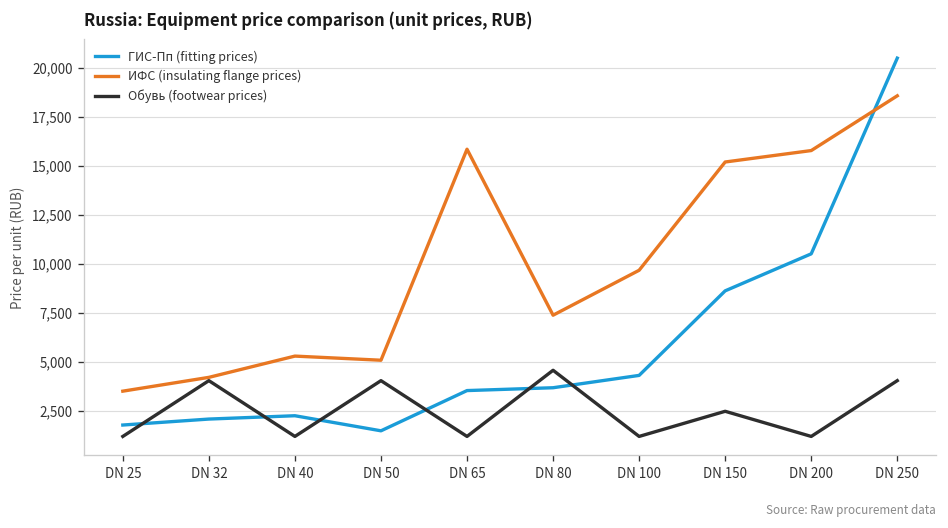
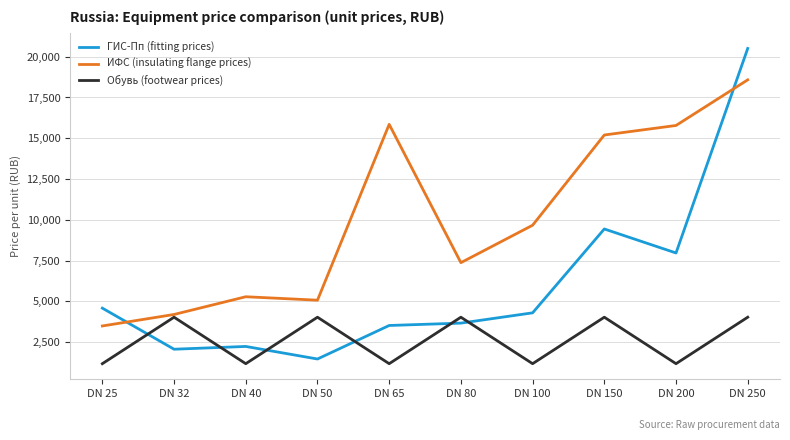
ГИС-Пп (fitting prices), DN 25: 1,800 -> 4,600
Обувь (footwear prices), DN 80: 4,600 -> 4,000
ГИС-Пп (fitting prices), DN 150: 8,600 -> 9,400
Обувь (footwear prices), DN 150: 2,500 -> 4,000
ГИС-Пп (fitting prices), DN 200: 10,500 -> 8,000
